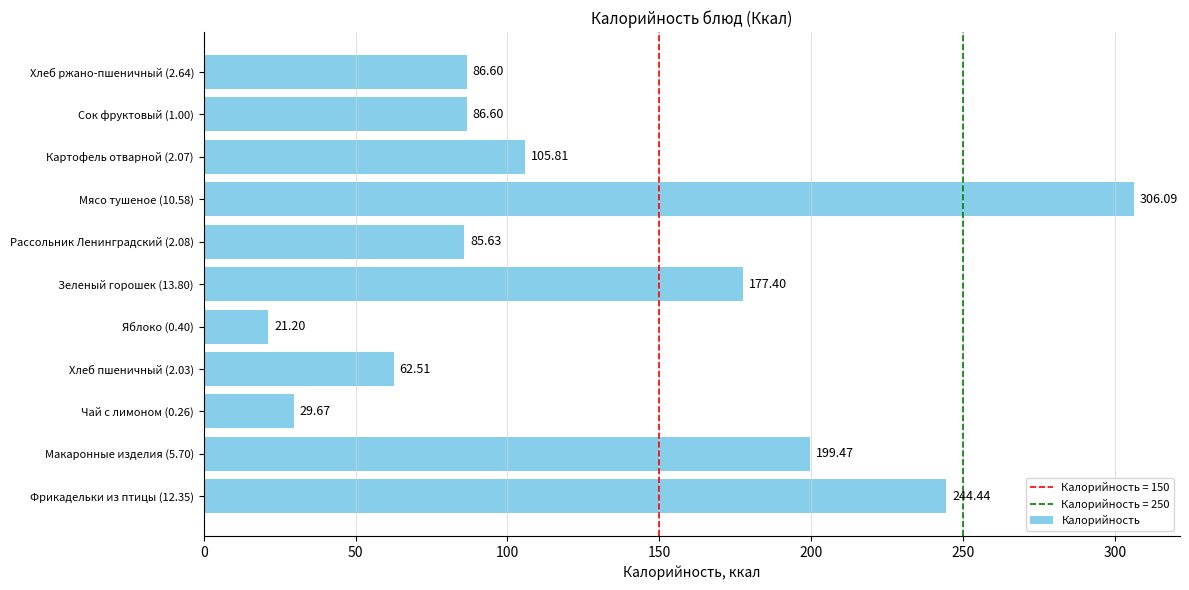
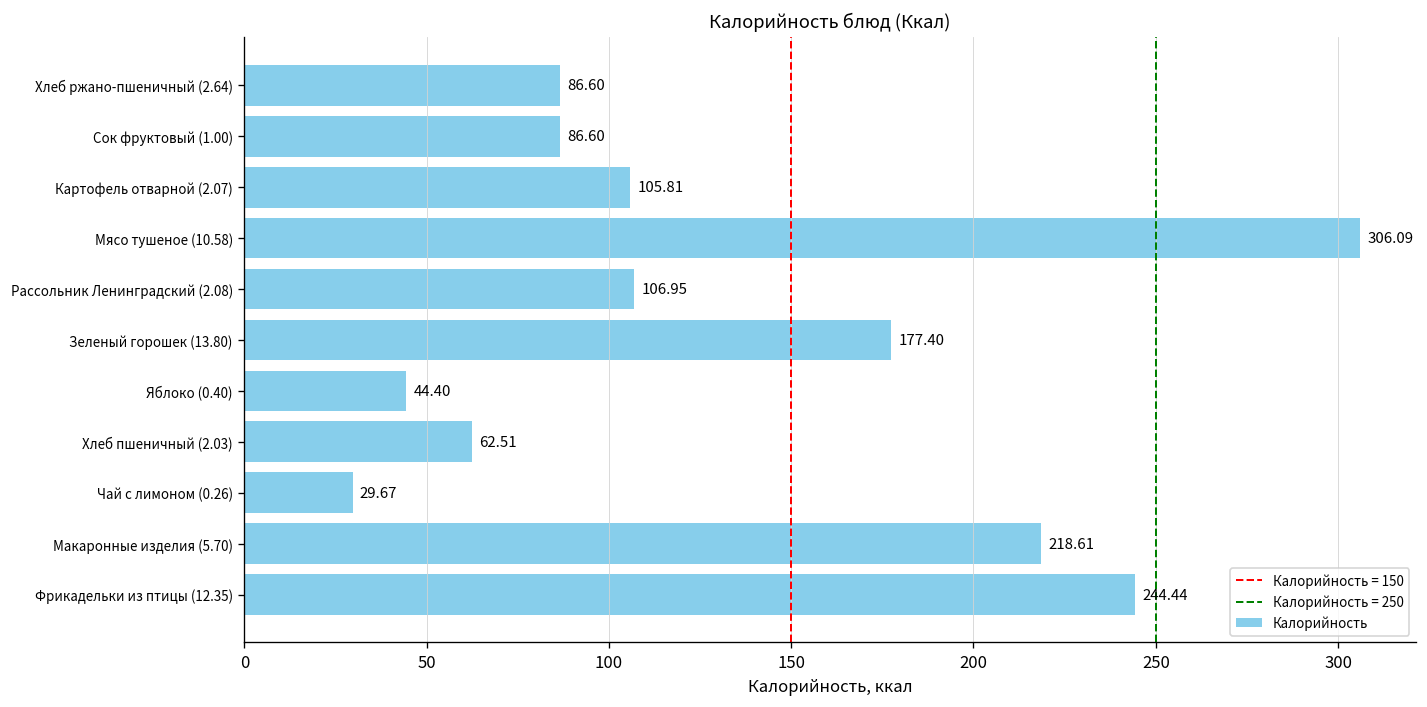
Рассольник Ленинградский (2.08): 85.63 -> 106.95
Яблоко (0.40): 21.20 -> 44.40
Макаронные изделия (5.70): 199.47 -> 218.61
